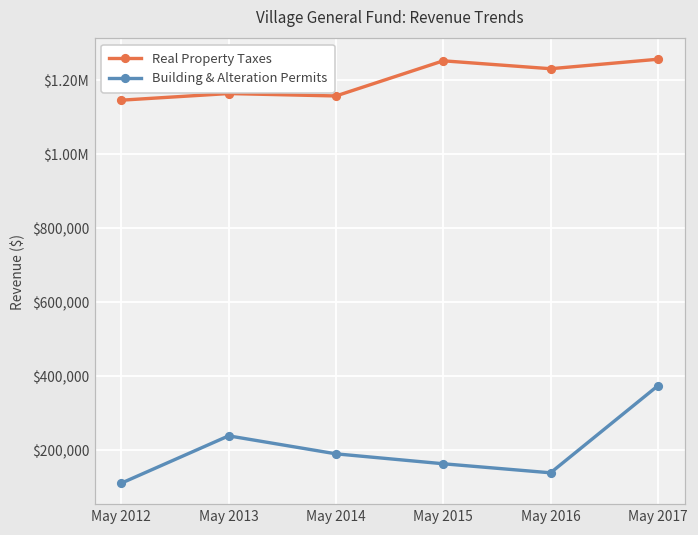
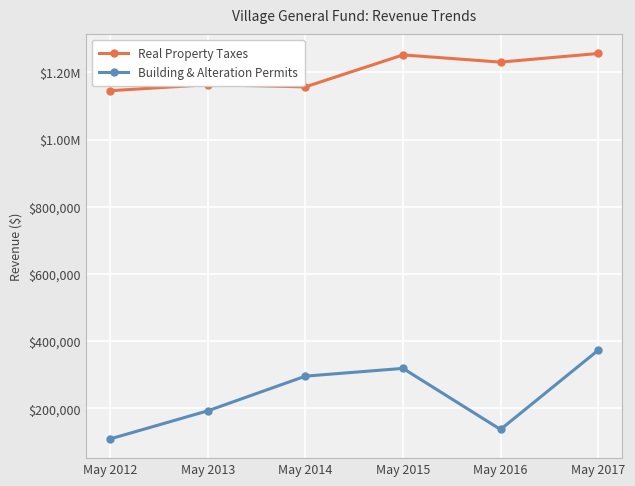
Building & Alteration Permits, May 2013: $240,000 -> $190,000
Building & Alteration Permits, May 2014: $190,000 -> $300,000
Building & Alteration Permits, May 2015: $160,000 -> $320,000
